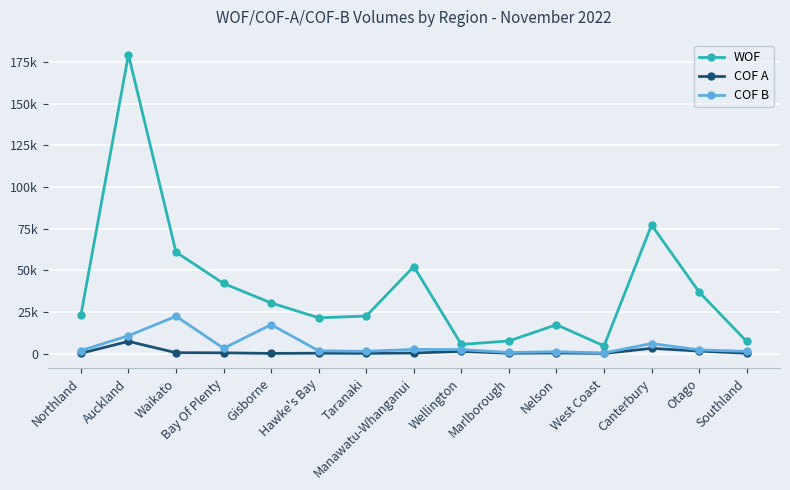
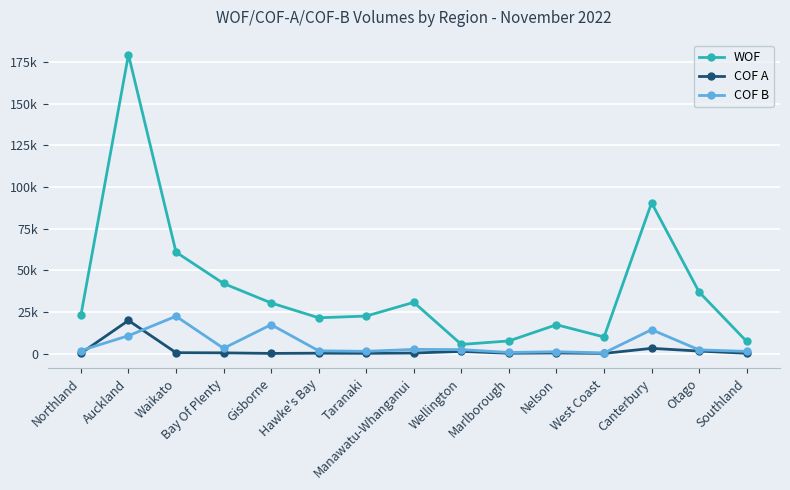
COF A, Auckland: 7000 -> 20000
WOF, Manawatu-Whanganui: 52000 -> 31000
WOF, West Coast: 5000 -> 10000
WOF, Canterbury: 77000 -> 90000
COF B, Canterbury: 6000 -> 14000
